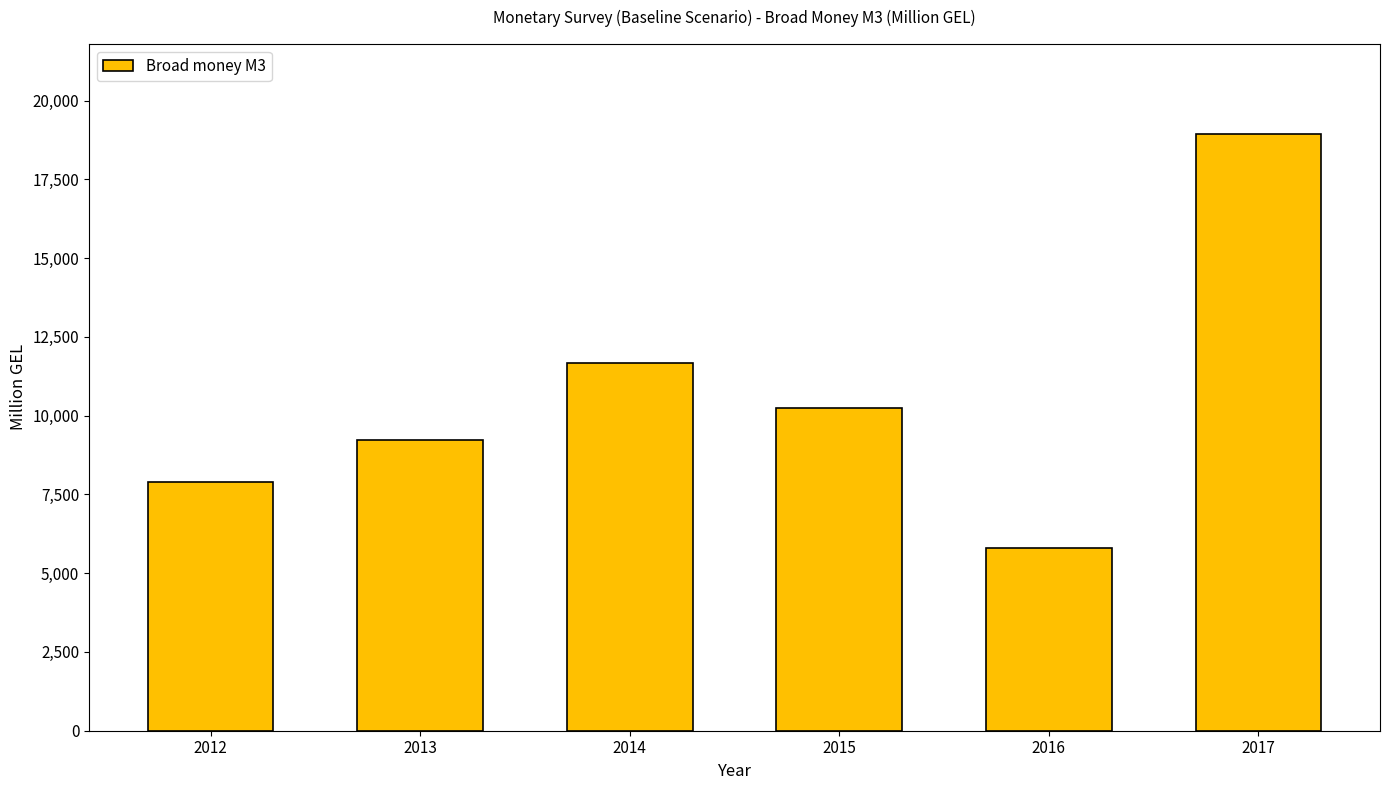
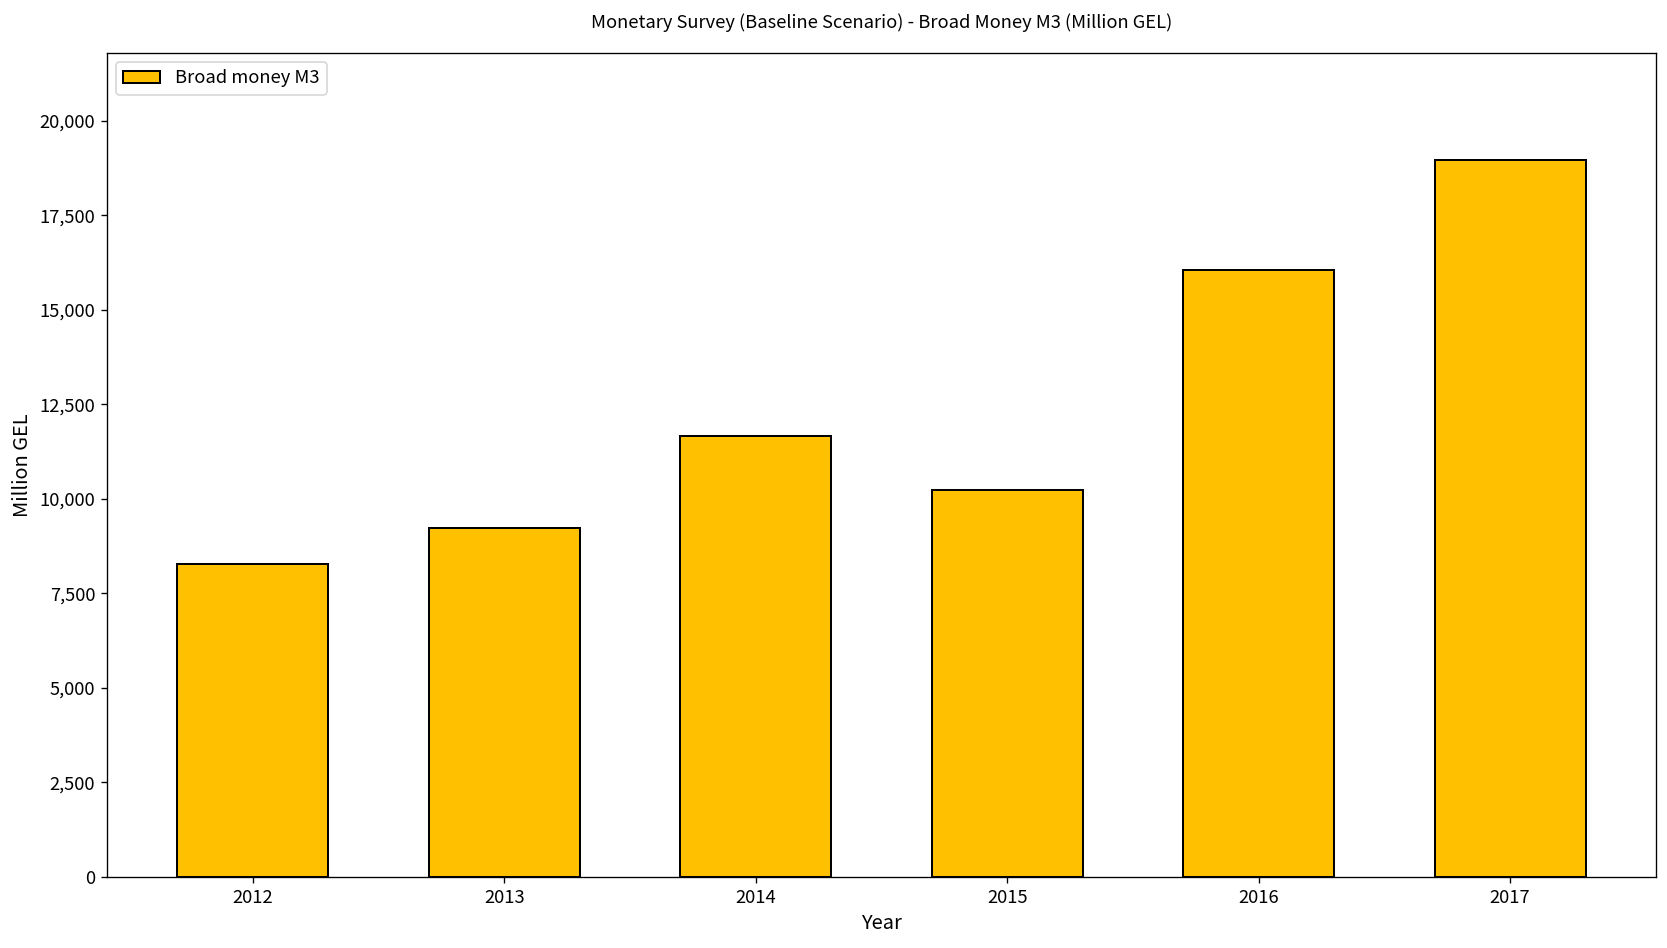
2012: 7,900 -> 8,300
2016: 5,800 -> 16,100
